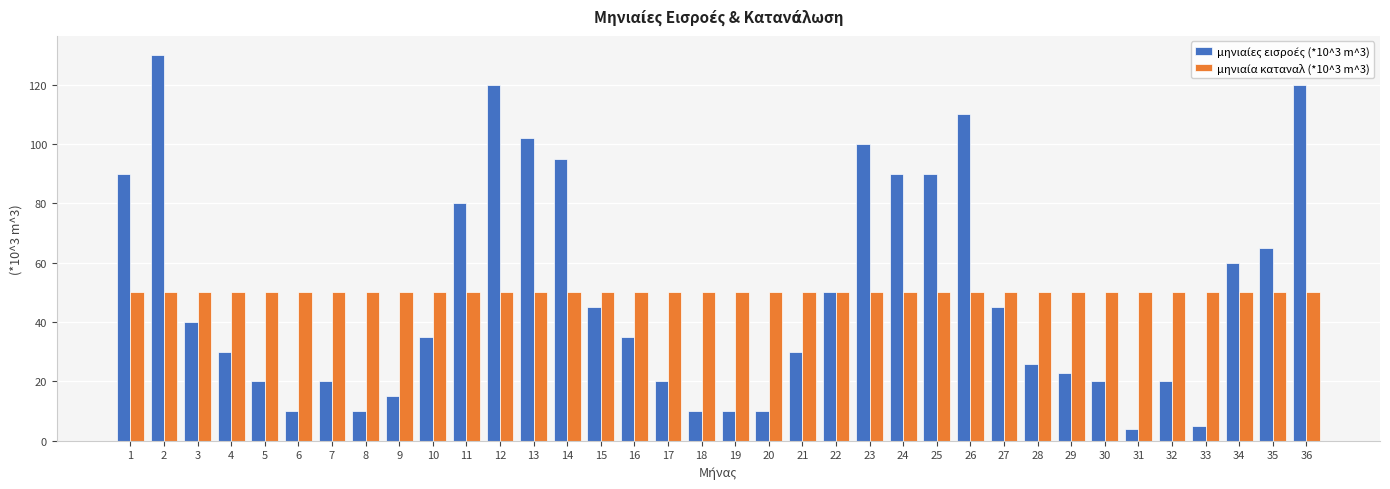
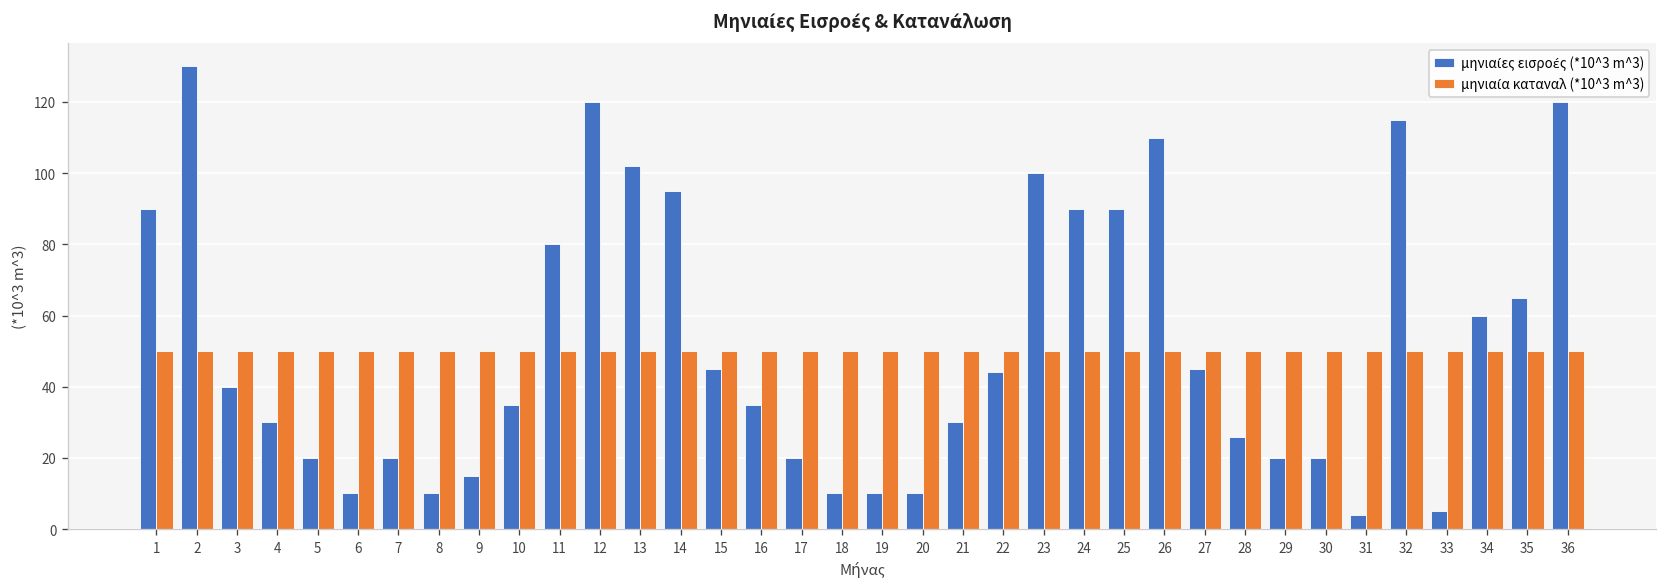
μηνιαίες εισροές (*10^3 m^3), 22: 50 -> 44
μηνιαίες εισροές (*10^3 m^3), 29: 23 -> 20
μηνιαίες εισροές (*10^3 m^3), 32: 20 -> 115
